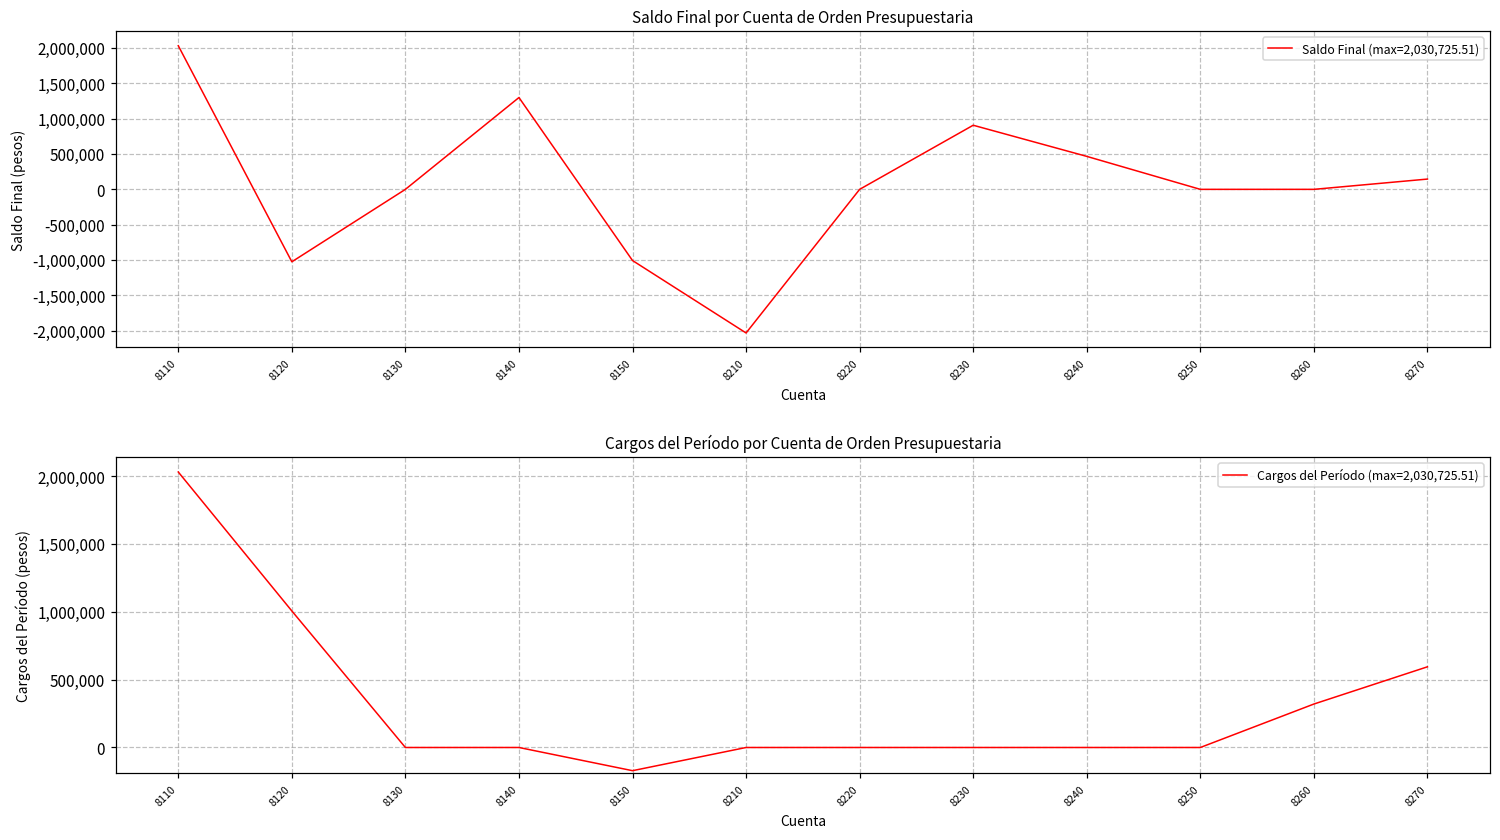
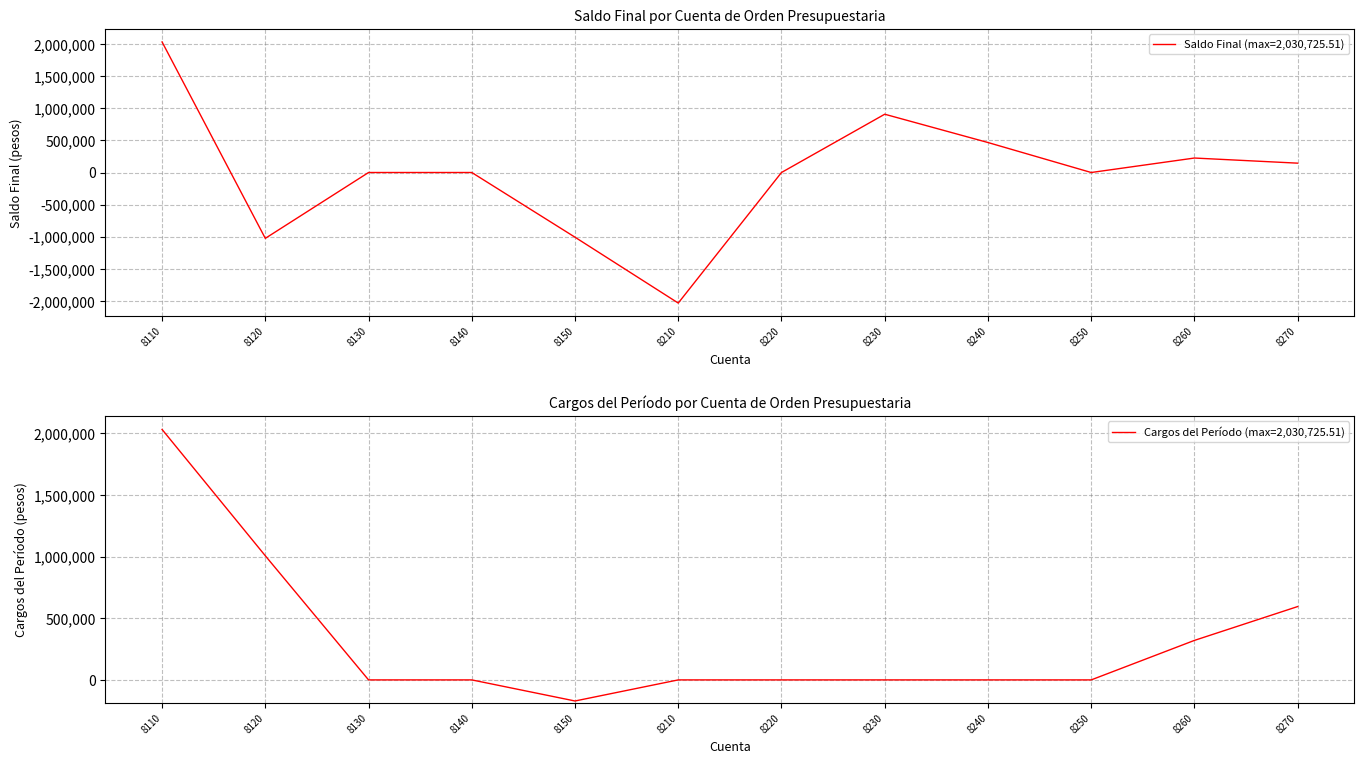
Saldo Final por Cuenta de Orden Presupuestaria, 8140: 1,300,000 -> 0
Saldo Final por Cuenta de Orden Presupuestaria, 8260: 0 -> 200,000
